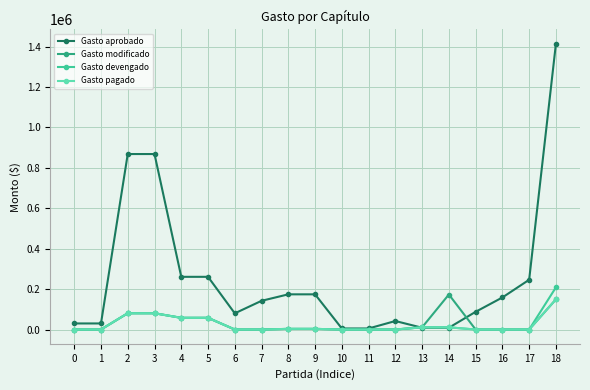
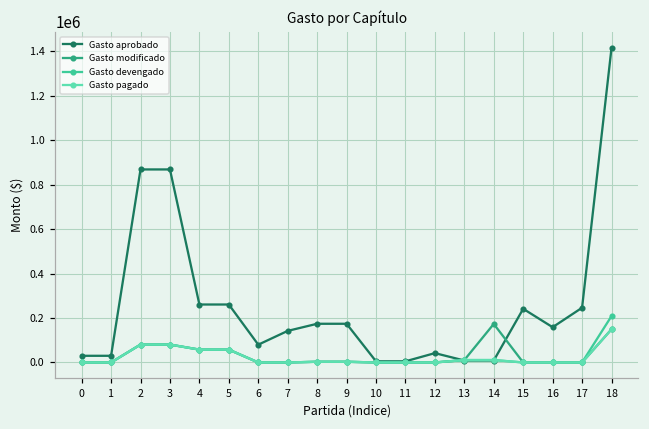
Gasto aprobado, 15: 90000 -> 240000
